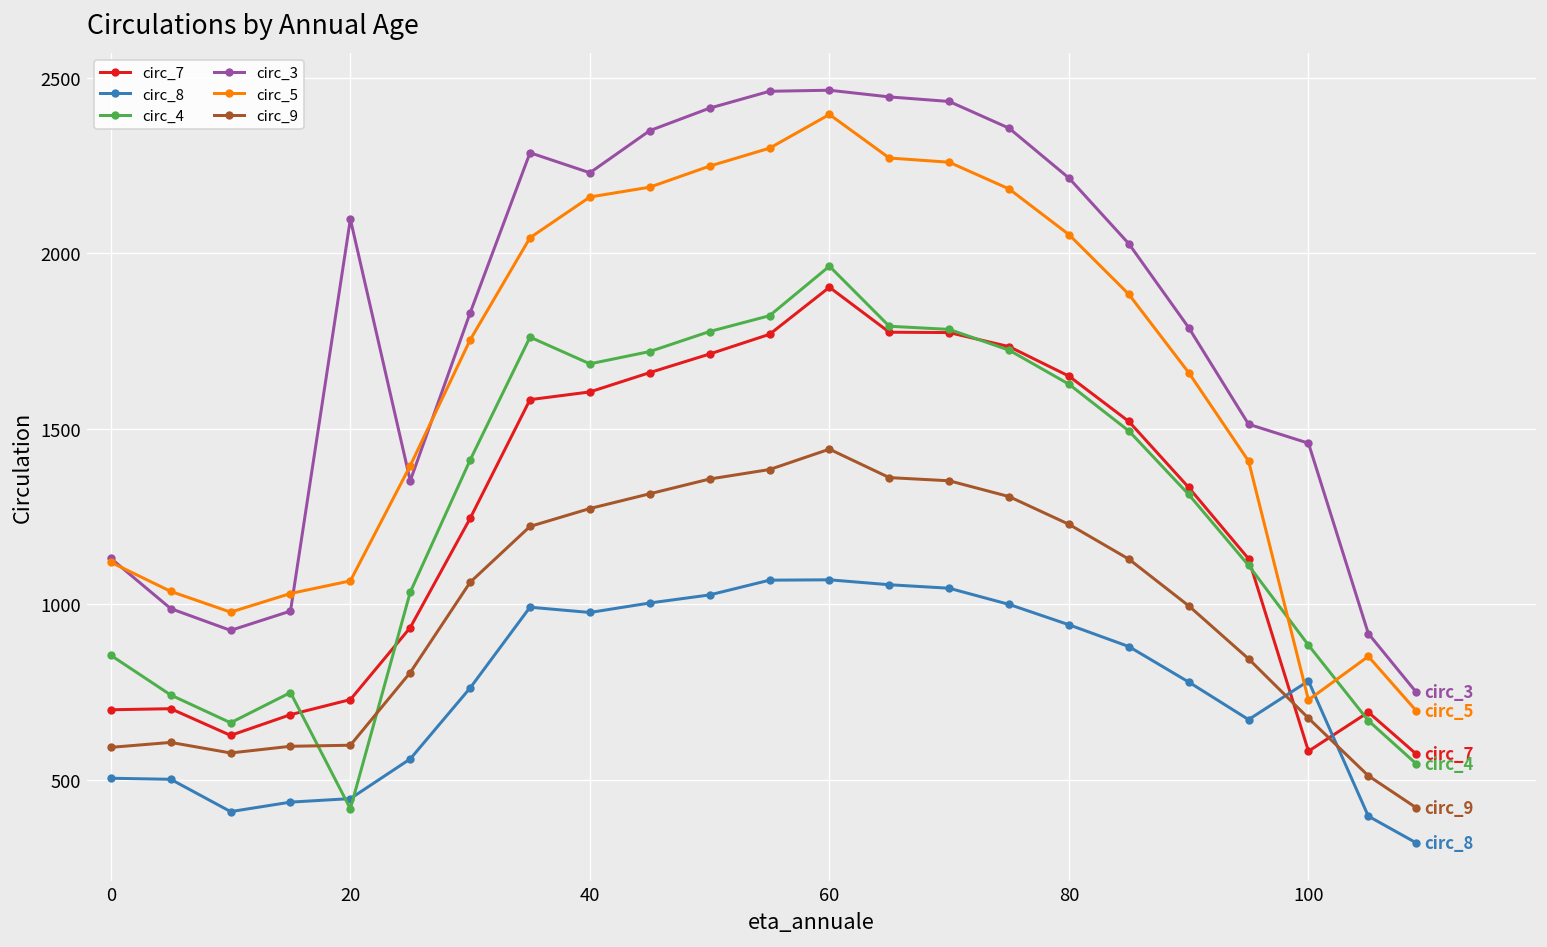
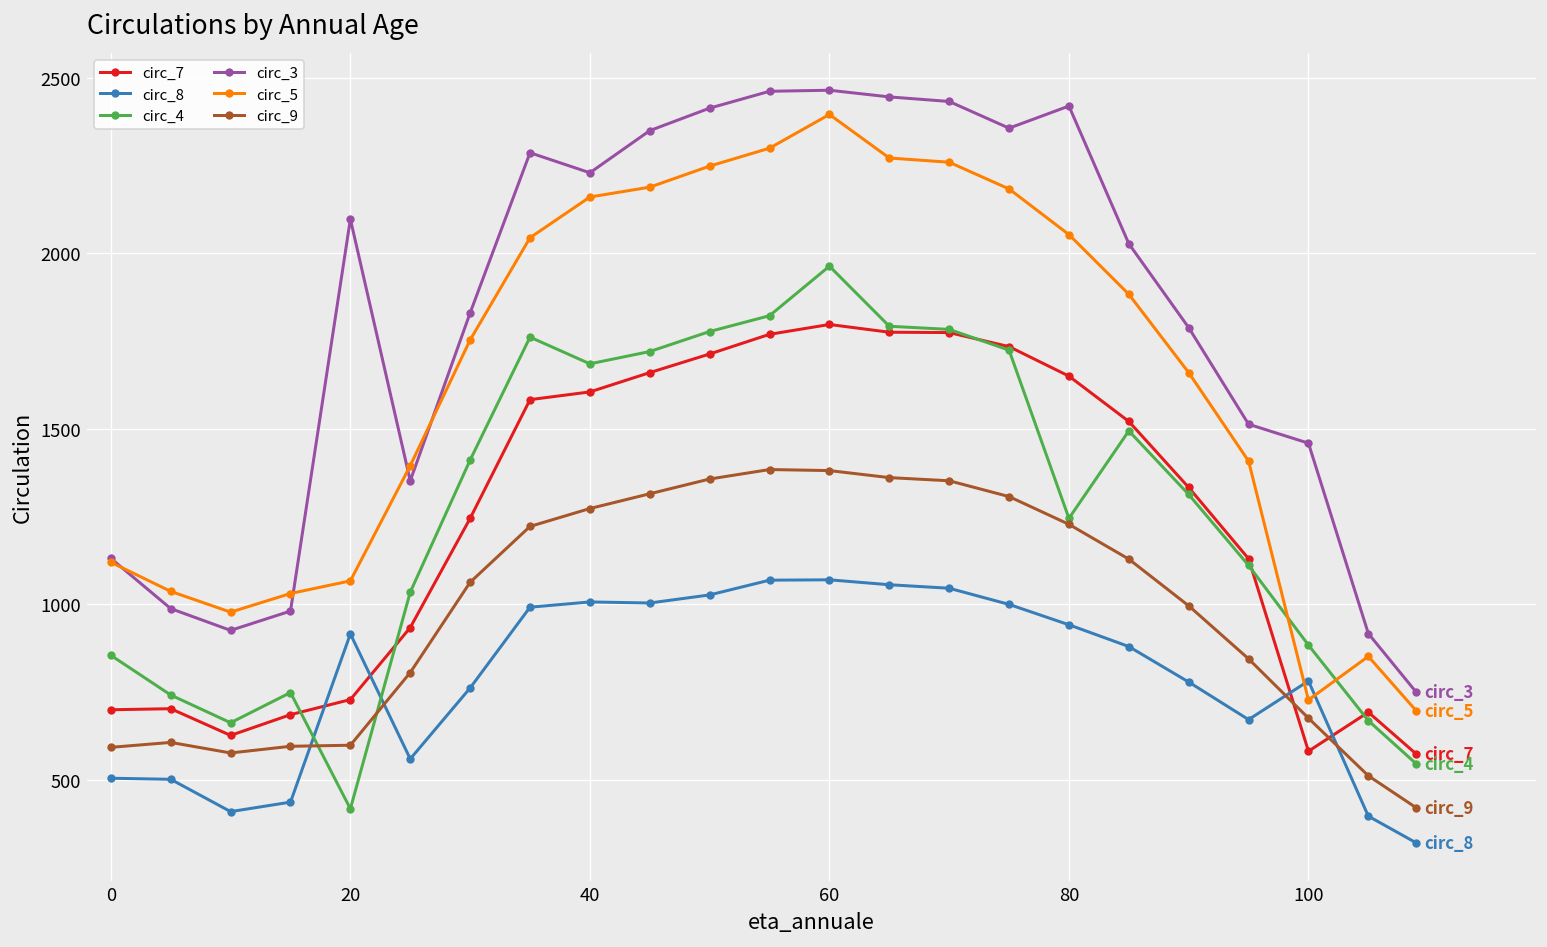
circ_8, 20: 450 -> 920
circ_8, 40: 980 -> 1010
circ_7, 60: 1900 -> 1800
circ_9, 60: 1440 -> 1380
circ_4, 80: 1630 -> 1250
circ_3, 80: 2210 -> 2420
